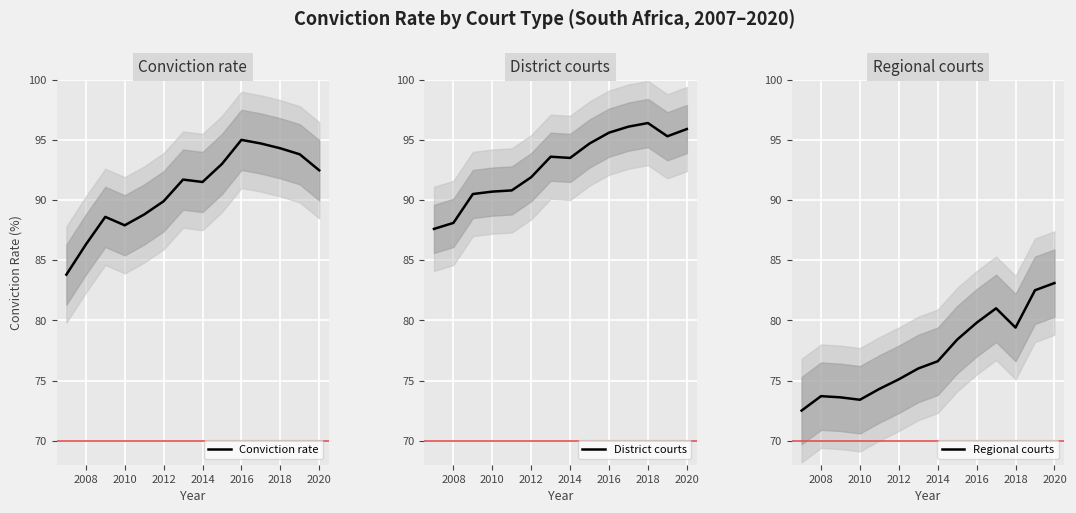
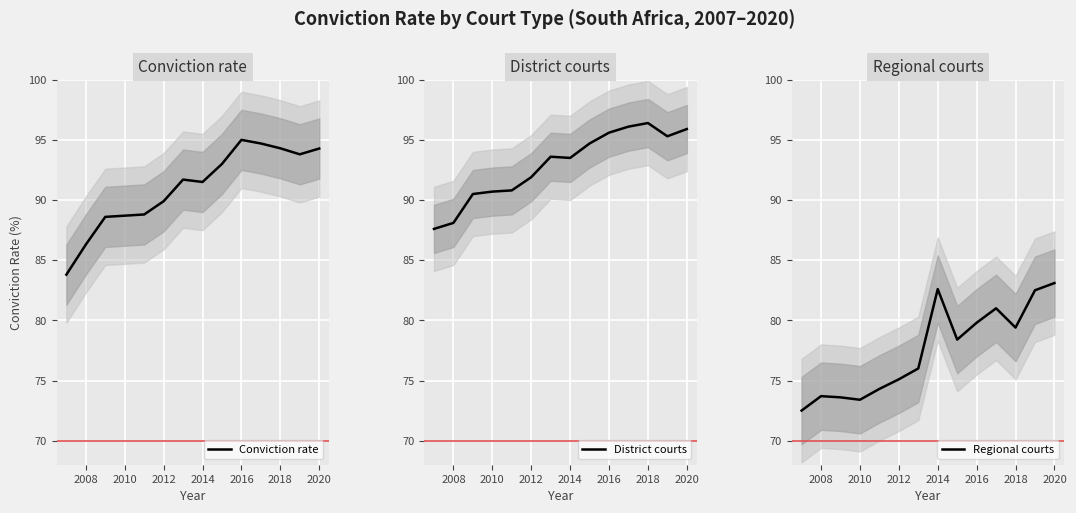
Conviction rate, Conviction rate, 2010: 87.9 -> 88.7
Conviction rate, Conviction rate, 2020: 92.5 -> 94.3
Regional courts, Regional courts, 2014: 76.6 -> 82.6
